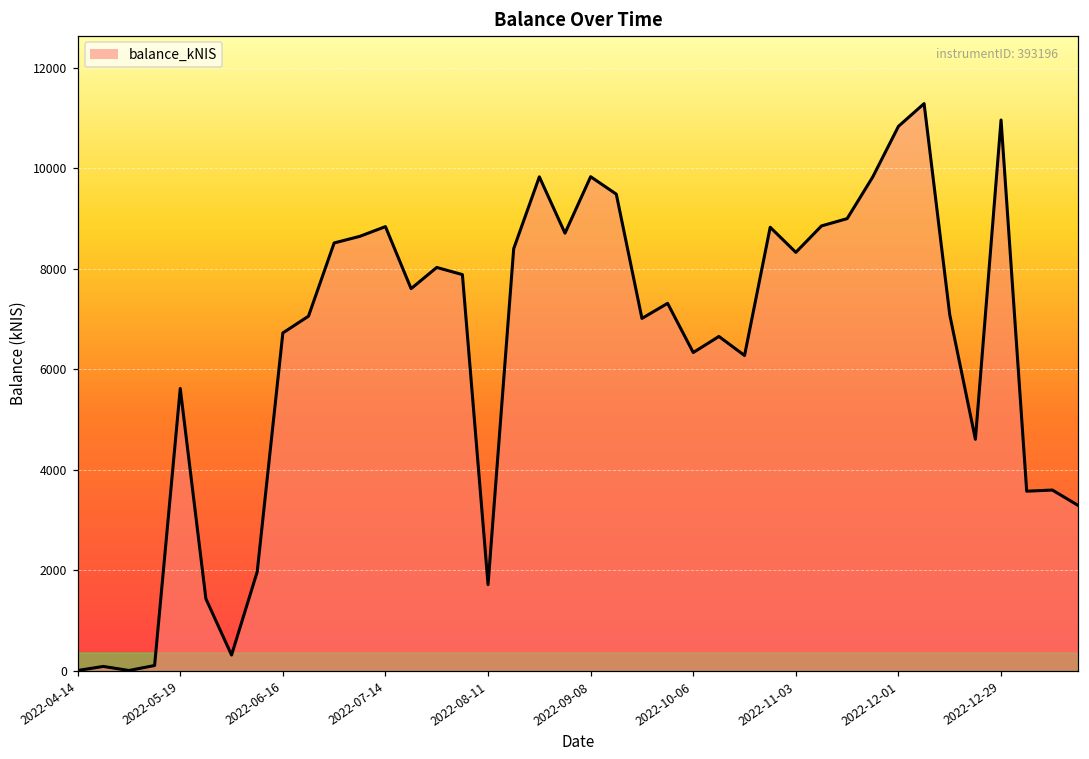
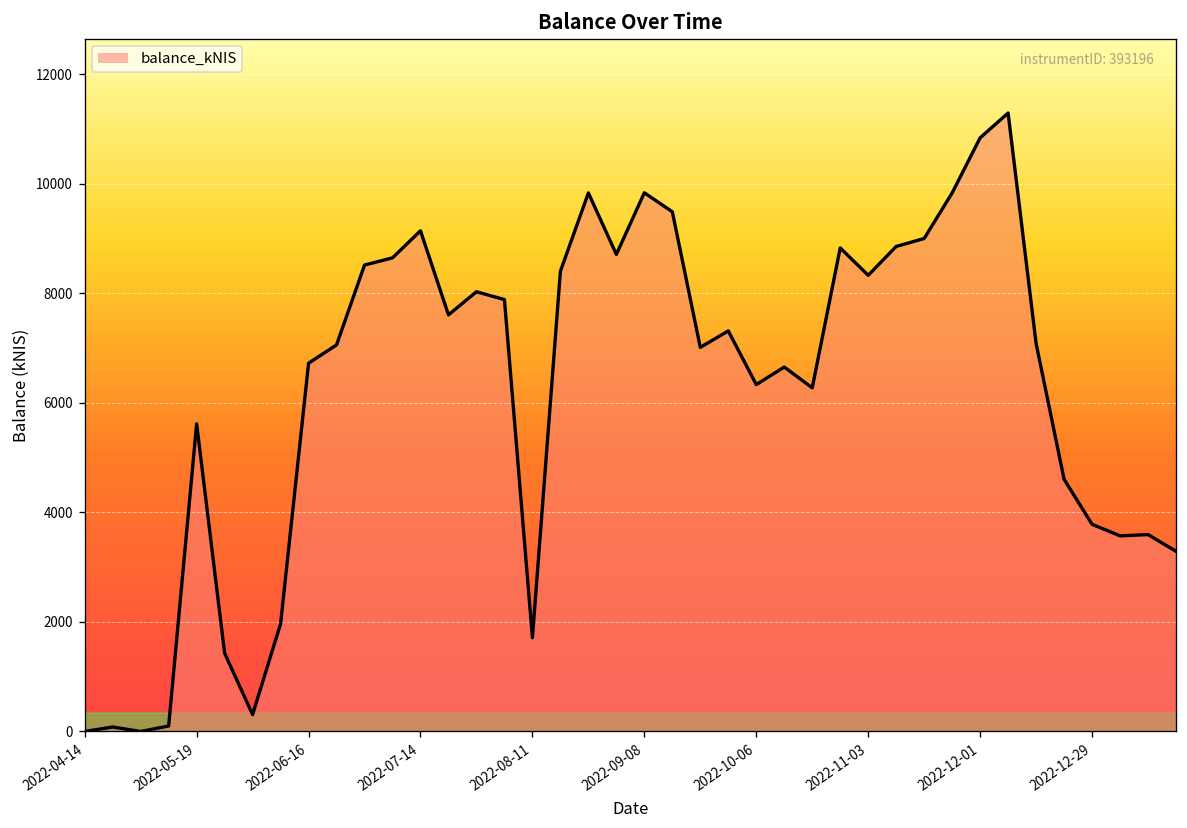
2022-07-14: 8800 -> 9100
2022-12-29: 11000 -> 3800
